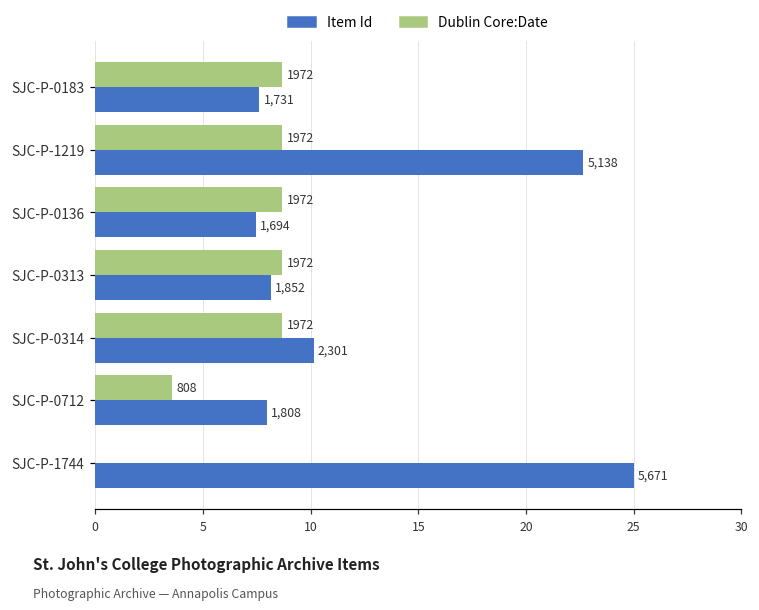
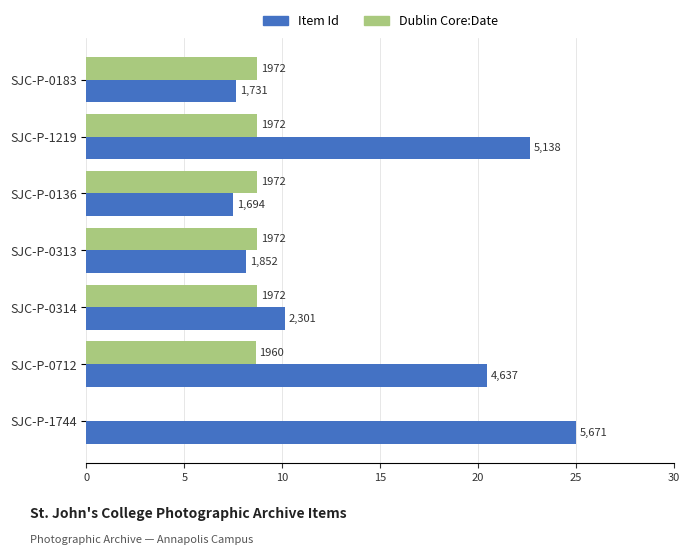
Dublin Core:Date, SJC-P-0712: 808 -> 1960
Item Id, SJC-P-0712: 1,808 -> 4,637
